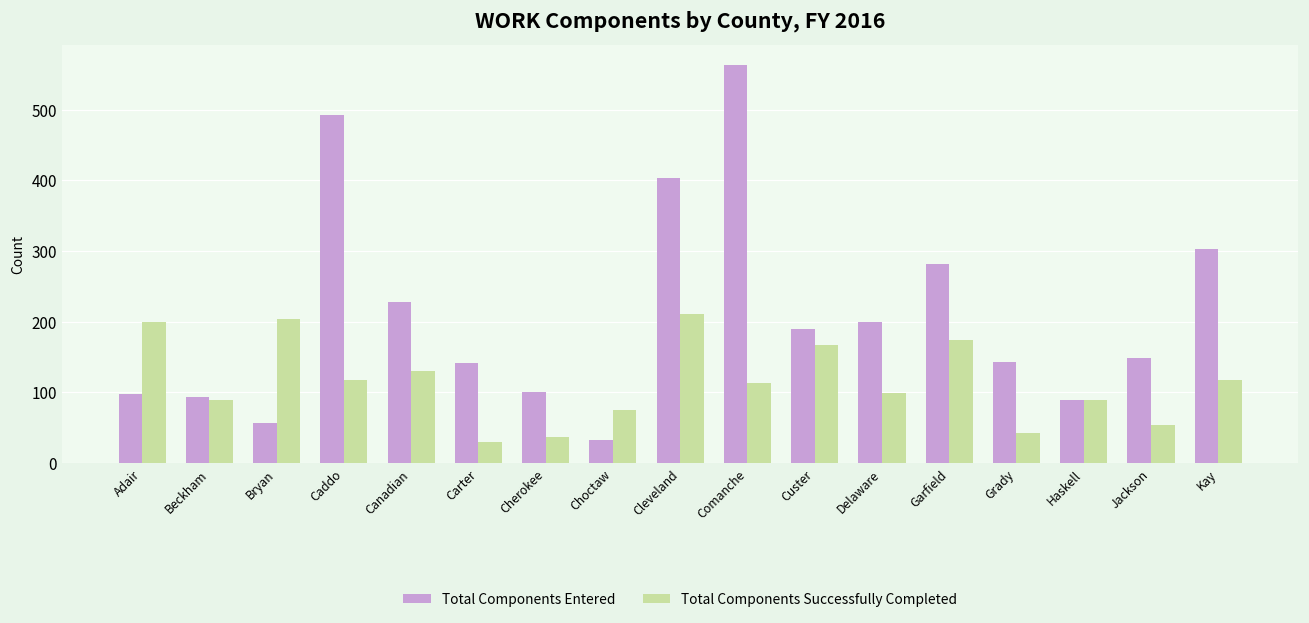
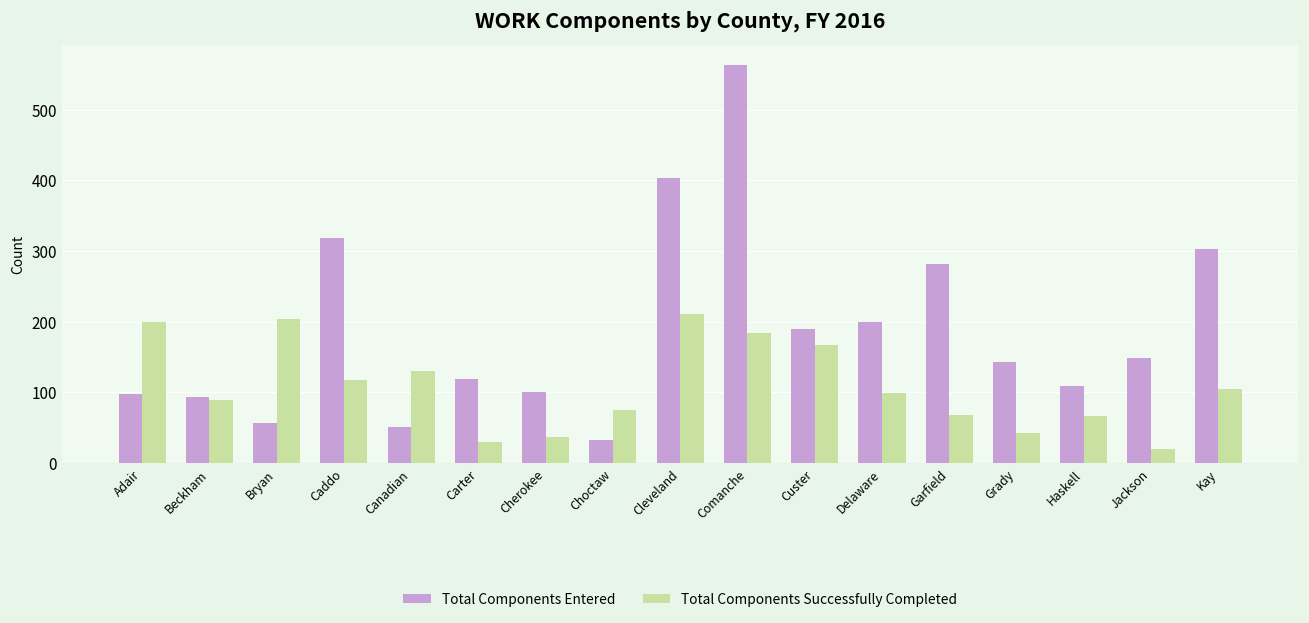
Total Components Entered, Caddo: 490 -> 320
Total Components Entered, Canadian: 230 -> 50
Total Components Entered, Carter: 140 -> 120
Total Components Successfully Completed, Comanche: 110 -> 180
Total Components Successfully Completed, Garfield: 170 -> 70
Total Components Entered, Haskell: 90 -> 110
Total Components Successfully Completed, Haskell: 90 -> 70
Total Components Successfully Completed, Jackson: 50 -> 20
Total Components Successfully Completed, Kay: 120 -> 100
